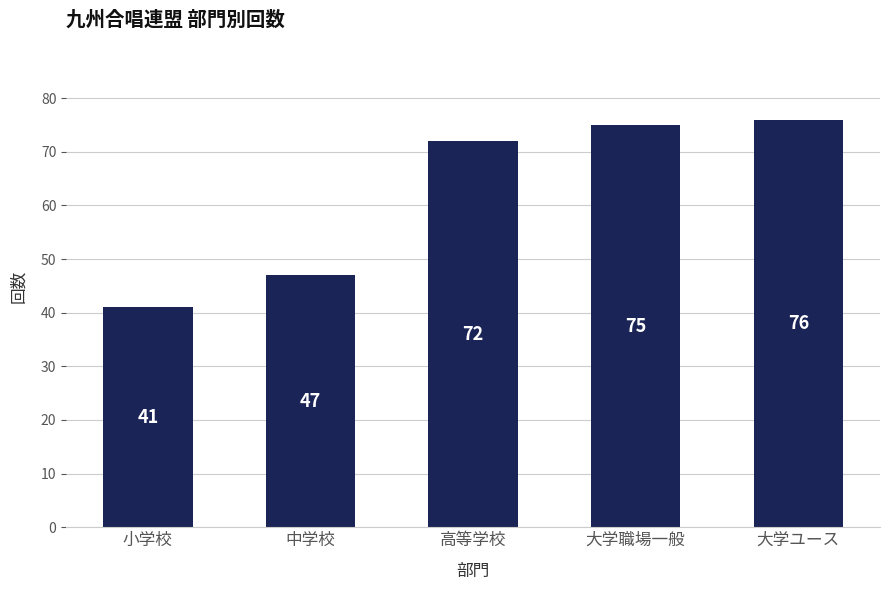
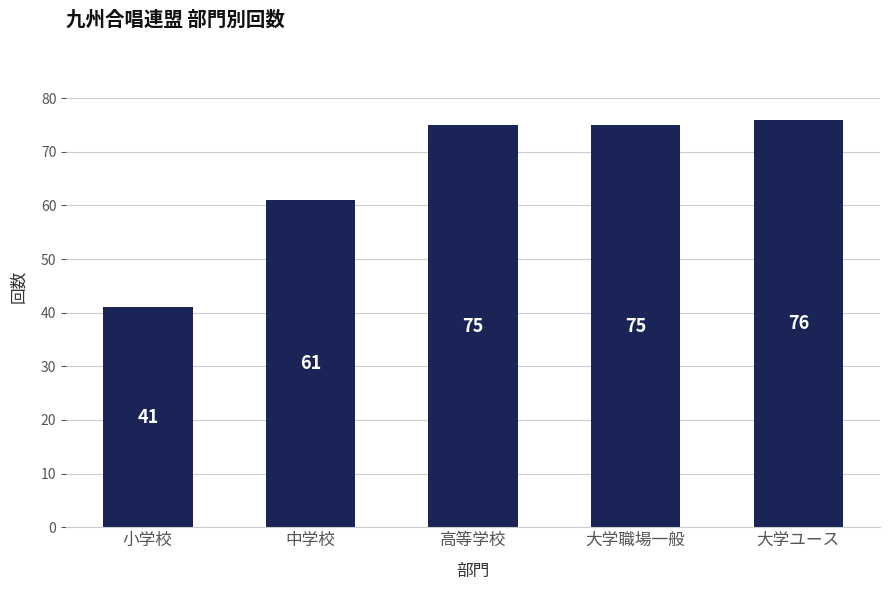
中学校: 47 -> 61
高等学校: 72 -> 75
